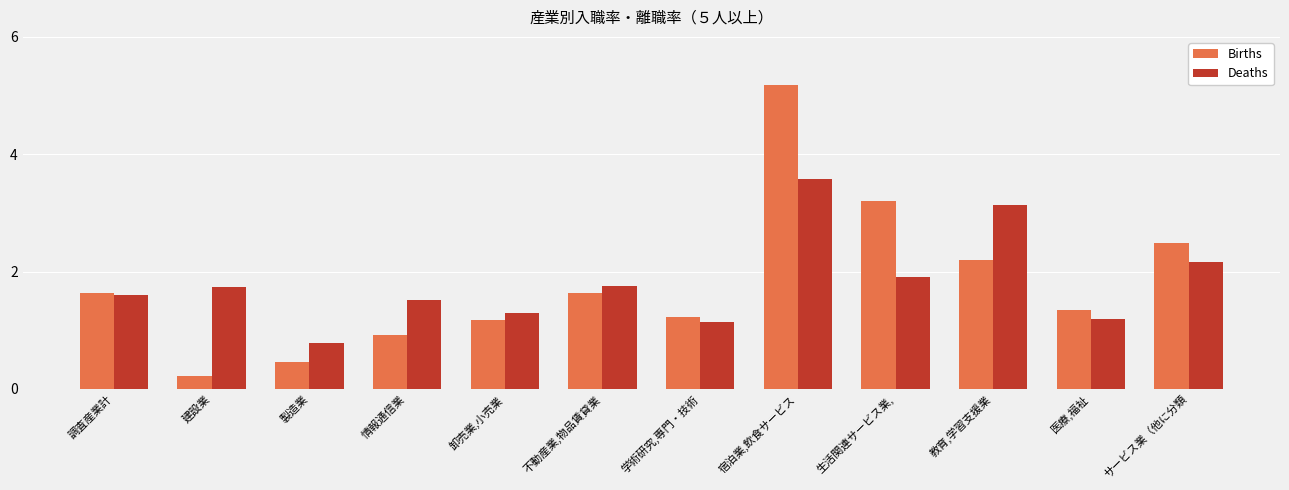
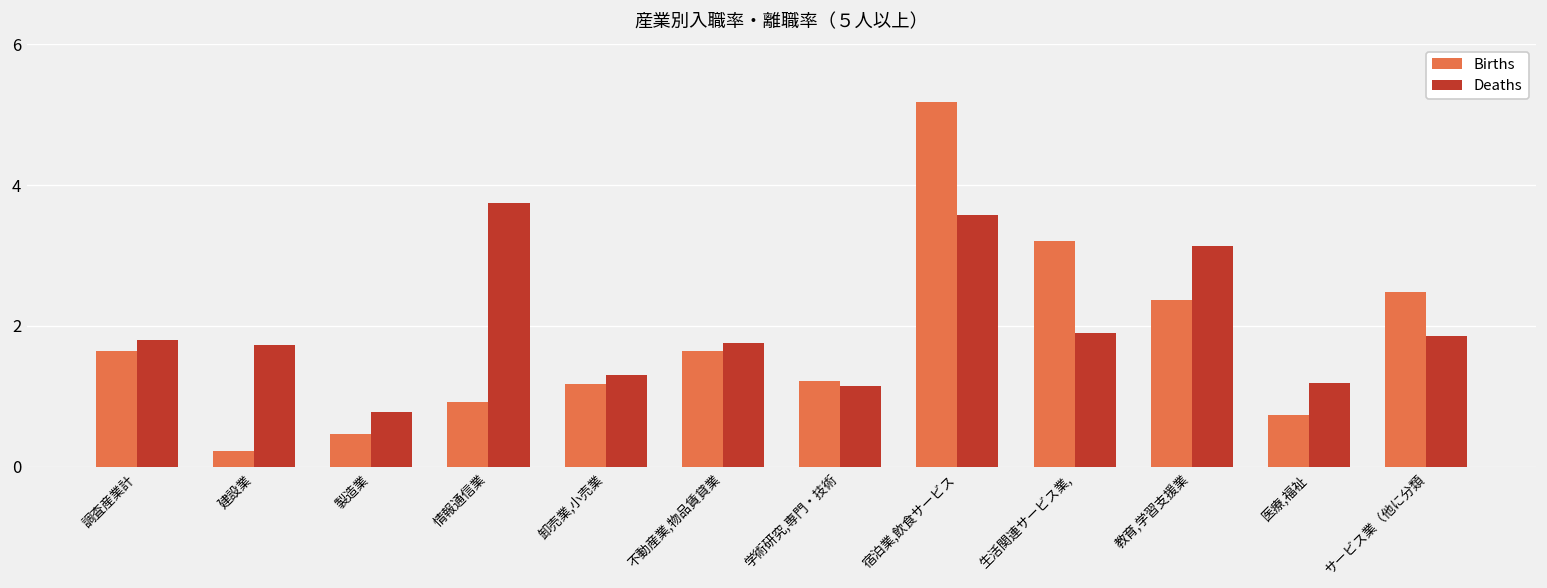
Deaths, 調査産業計: 1.6 -> 1.8
Deaths, 情報通信業: 1.5 -> 3.8
Births, 教育,学習支援業: 2.2 -> 2.4
Births, 医療,福祉: 1.4 -> 0.7
Deaths, サービス業（他に分類: 2.2 -> 1.9
